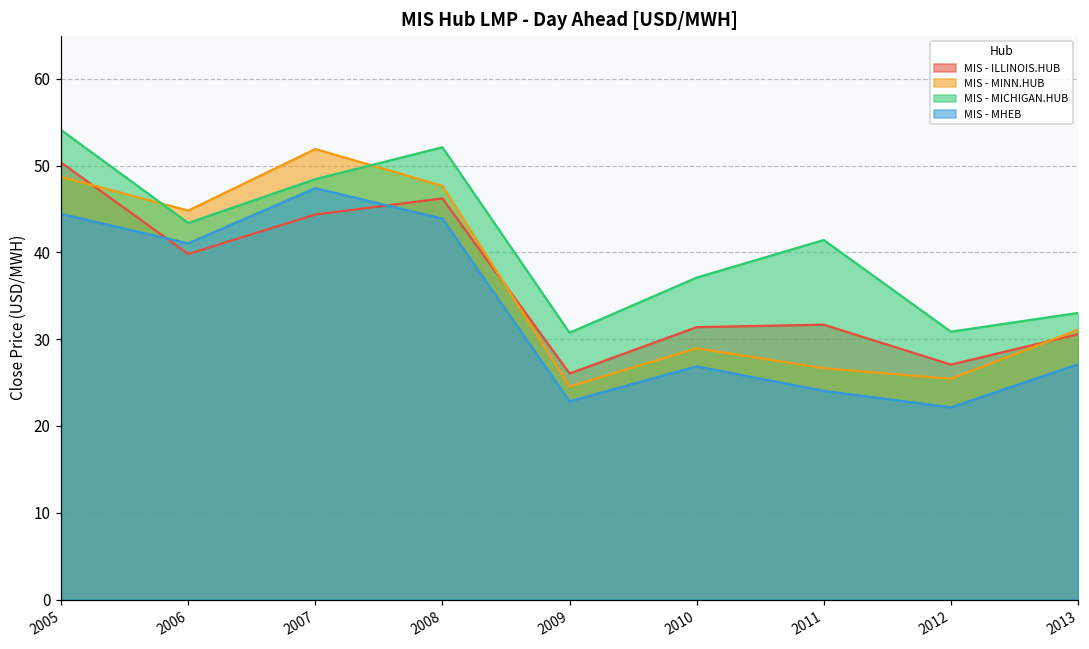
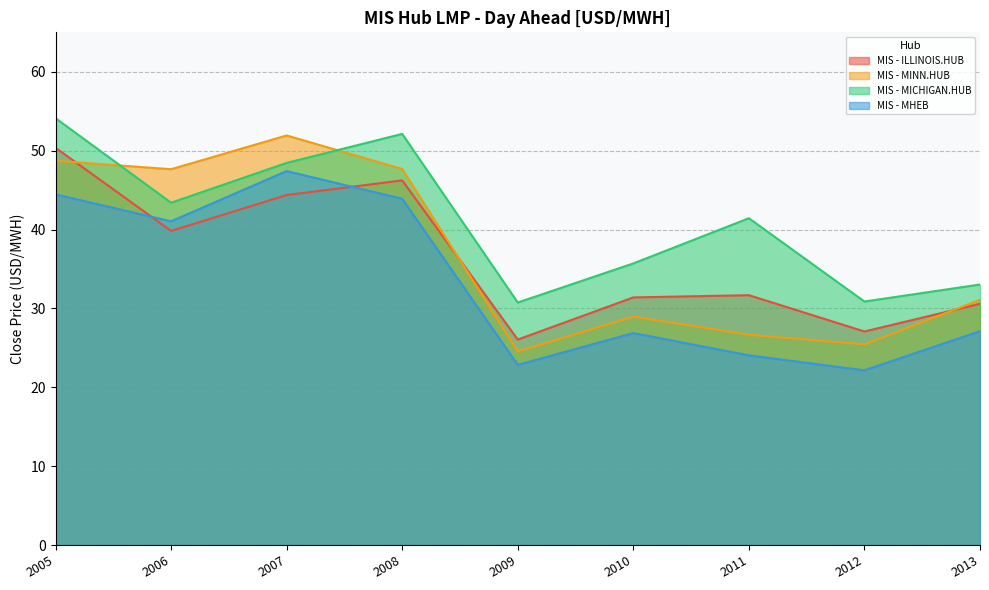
MIS - MINN.HUB, 2006: 45 -> 48
MIS - MICHIGAN.HUB, 2010: 37 -> 36
